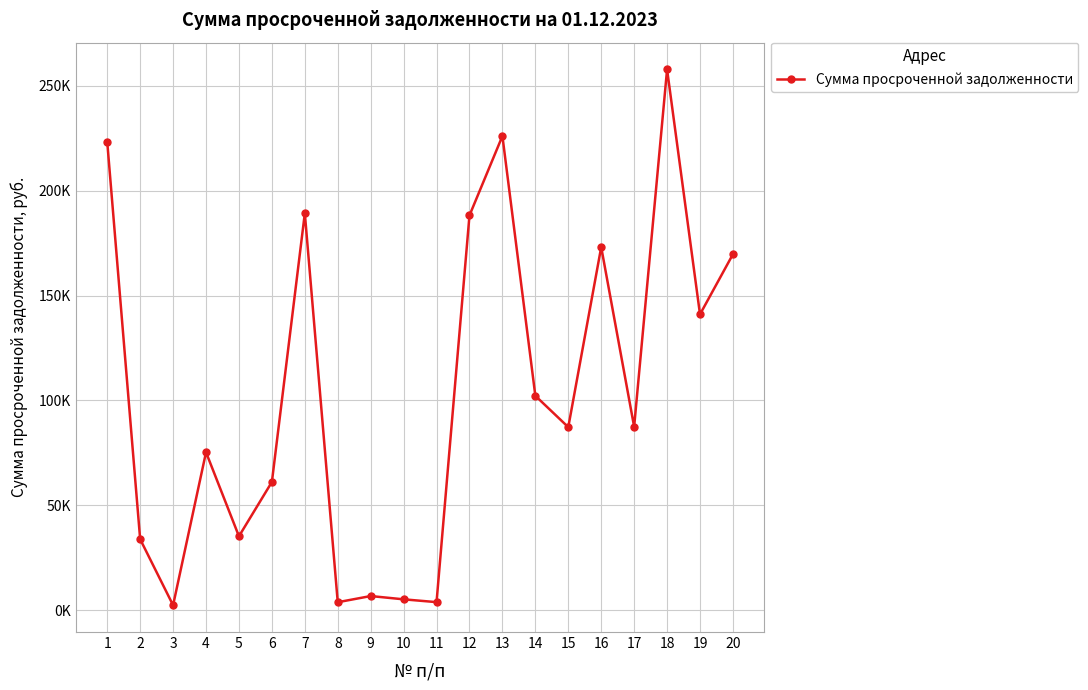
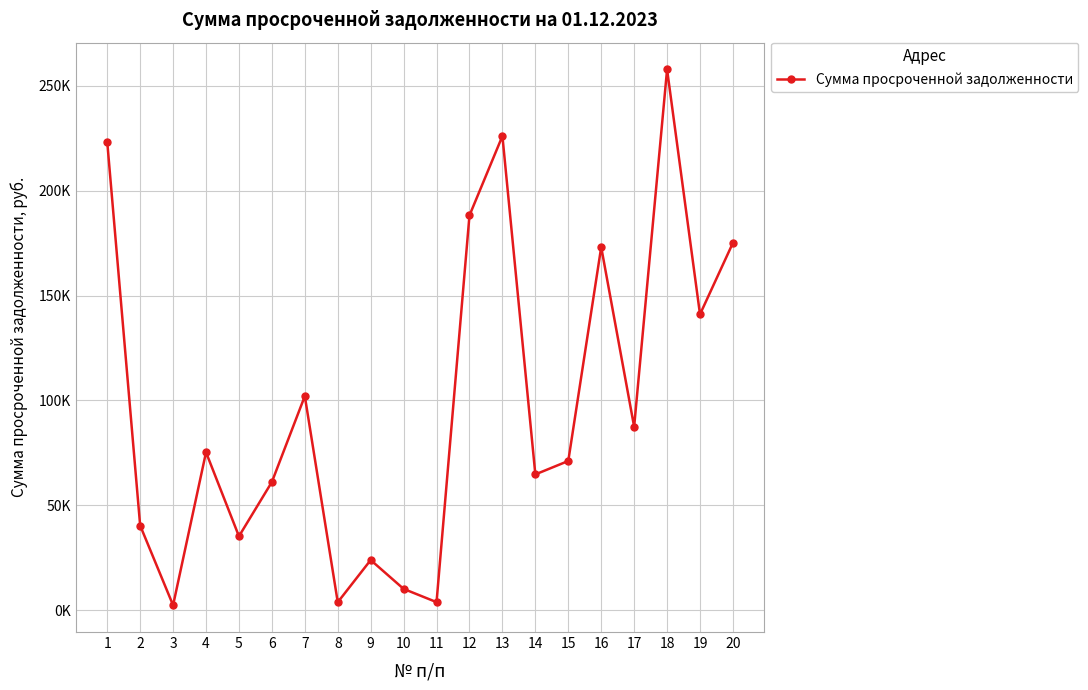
2: 34000 -> 40000
7: 189000 -> 102000
9: 7000 -> 24000
10: 5000 -> 10000
14: 102000 -> 65000
15: 87000 -> 71000
20: 170000 -> 175000
